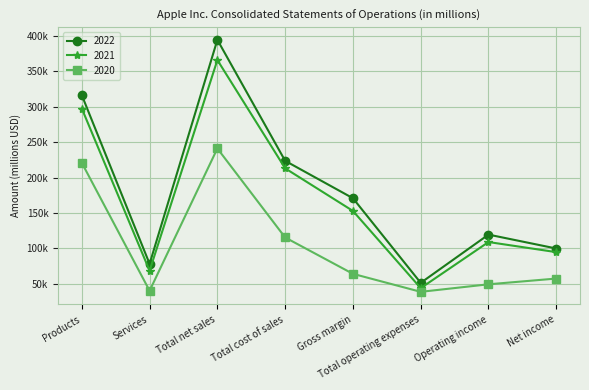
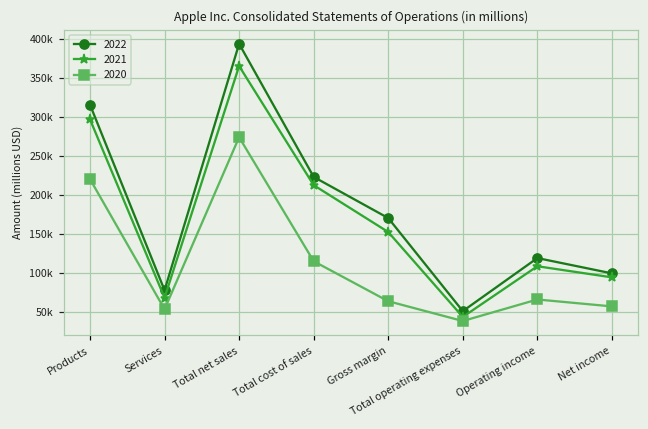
2020, Services: 40000 -> 50000
2020, Total net sales: 240000 -> 270000
2020, Operating income: 50000 -> 70000
